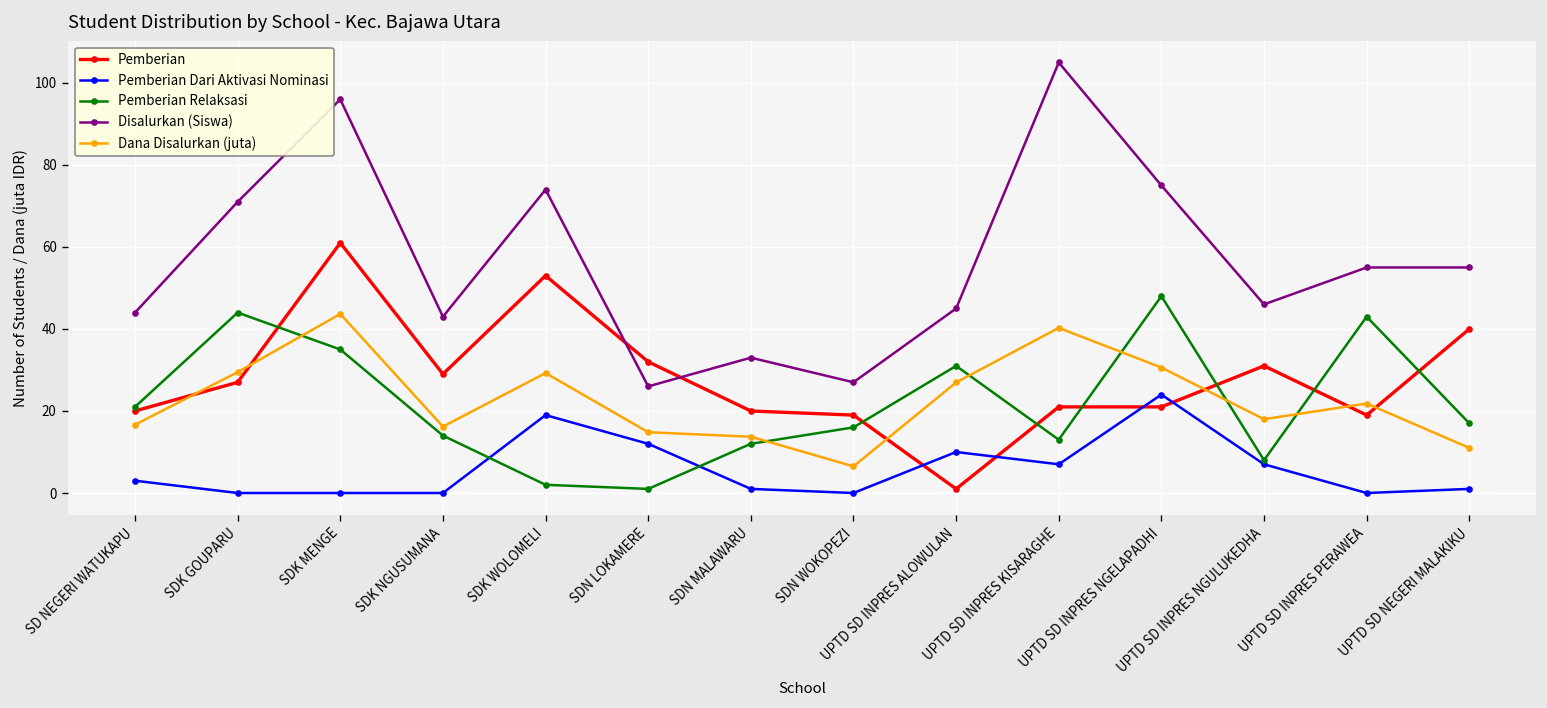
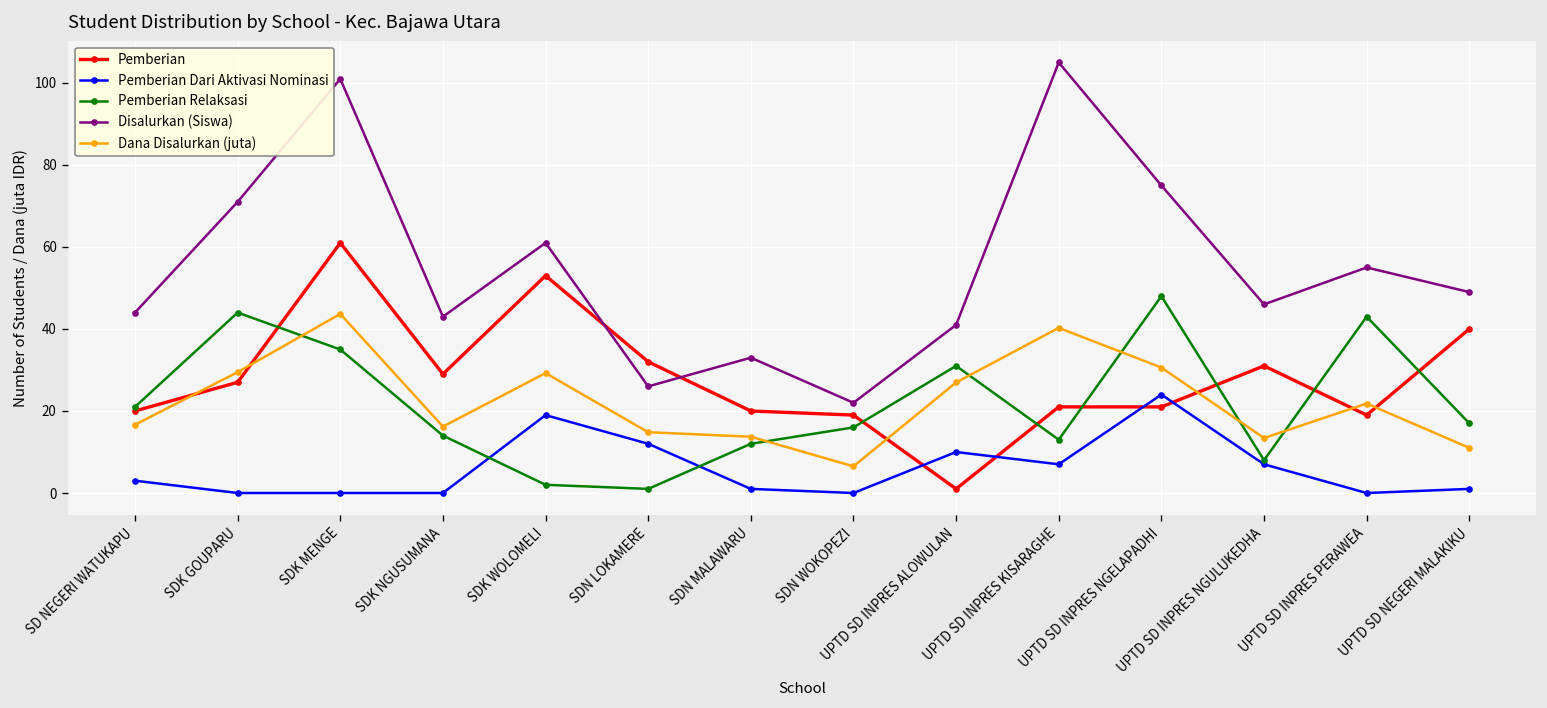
Disalurkan (Siswa), SDK MENGE: 96 -> 101
Disalurkan (Siswa), SDK WOLOMELI: 74 -> 61
Disalurkan (Siswa), SDN WOKOPEZI: 27 -> 22
Disalurkan (Siswa), UPTD SD INPRES ALOWULAN: 45 -> 41
Dana Disalurkan (juta), UPTD SD INPRES NGULUKEDHA: 18 -> 13
Disalurkan (Siswa), UPTD SD NEGERI MALAKIKU: 55 -> 49
